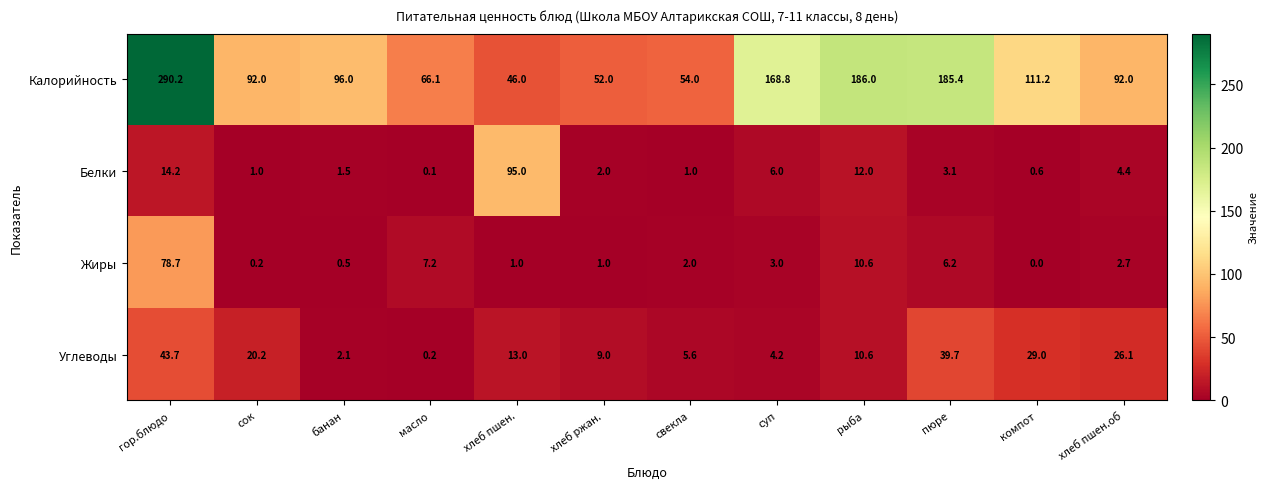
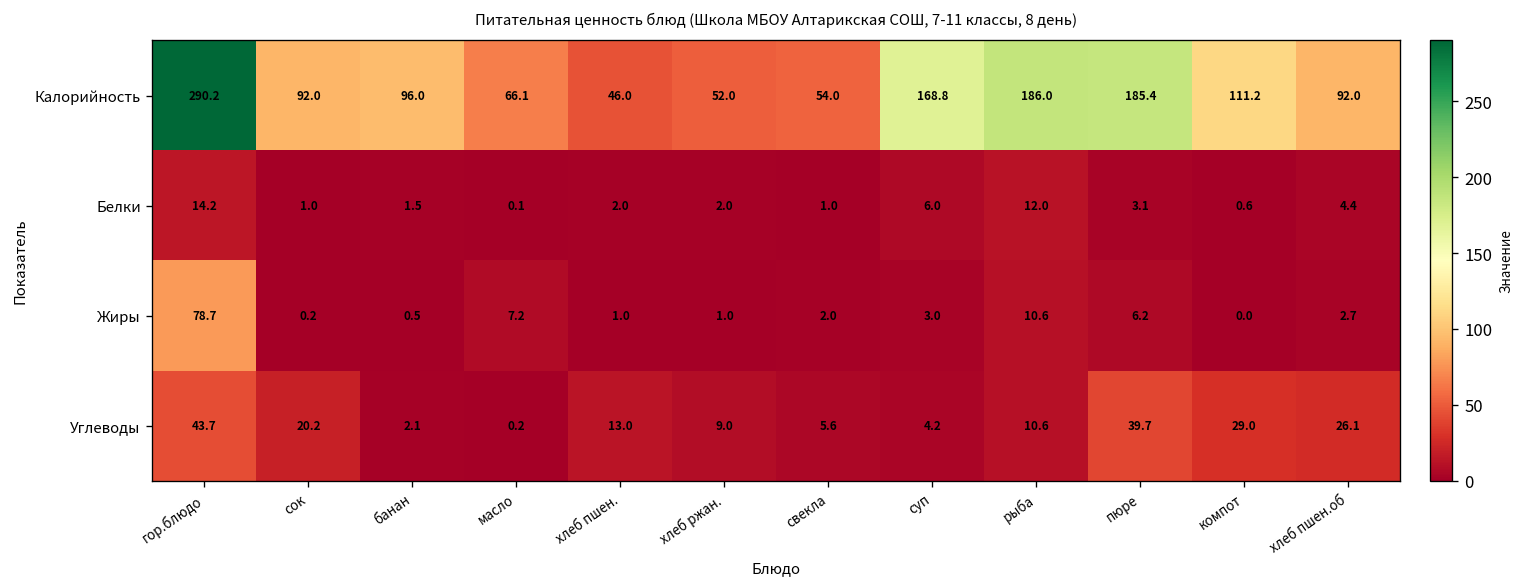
Белки, хлеб пшен.: 95.0 -> 2.0
